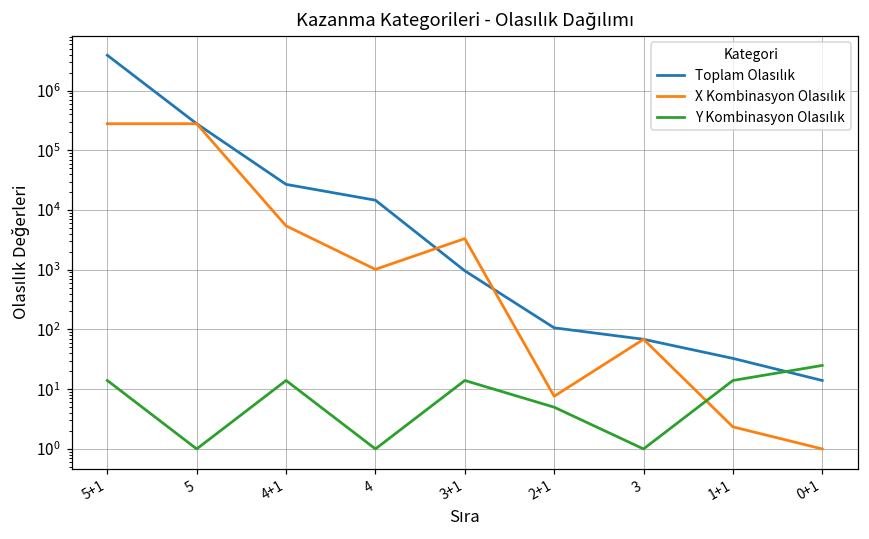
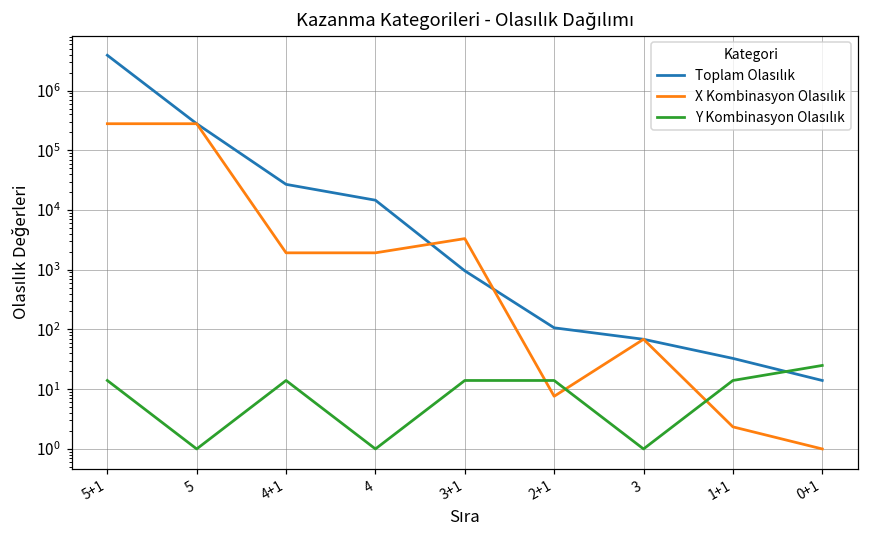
X Kombinasyon Olasılık, 4+1: 5000 -> 1900
X Kombinasyon Olasılık, 4: 1000 -> 1900
Y Kombinasyon Olasılık, 2+1: 5 -> 14
